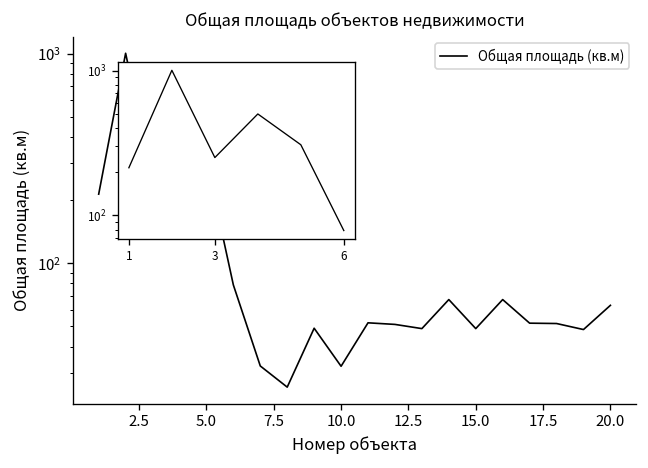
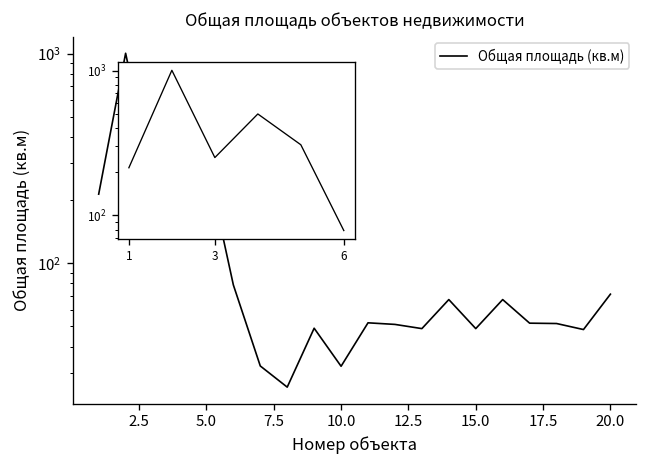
20.0: 63 -> 71
